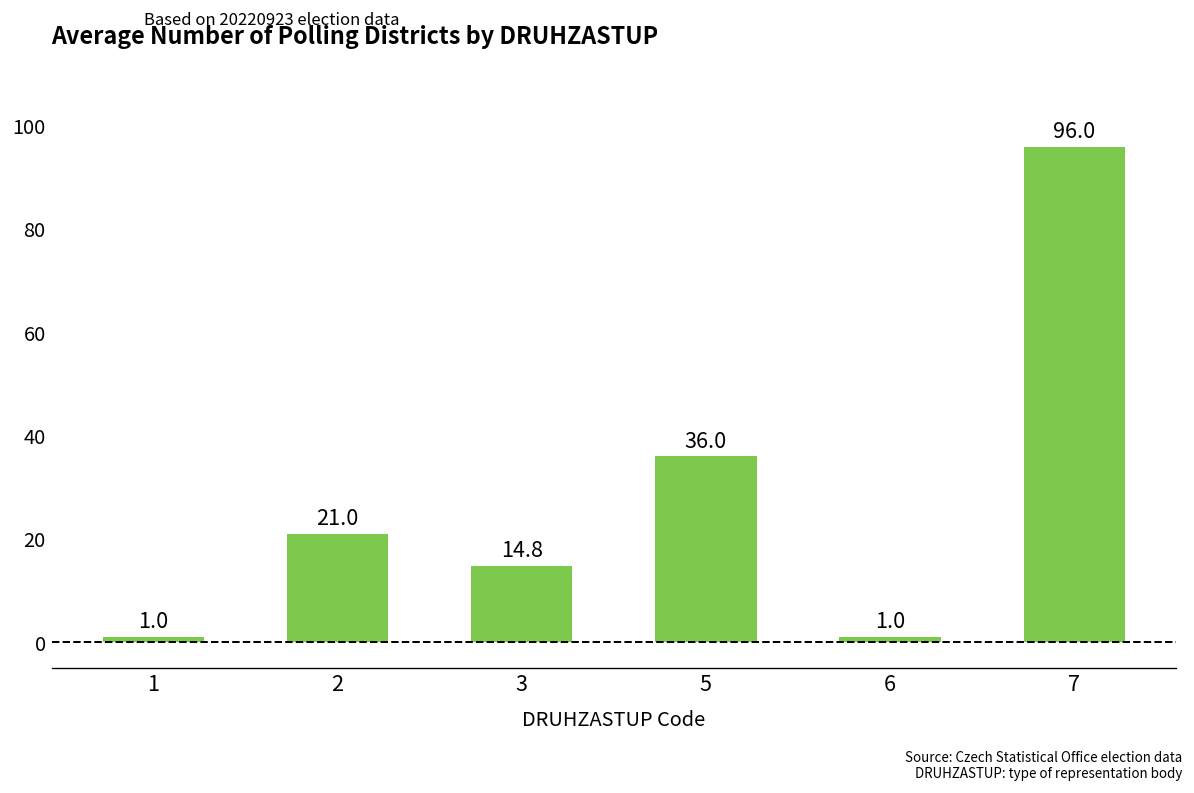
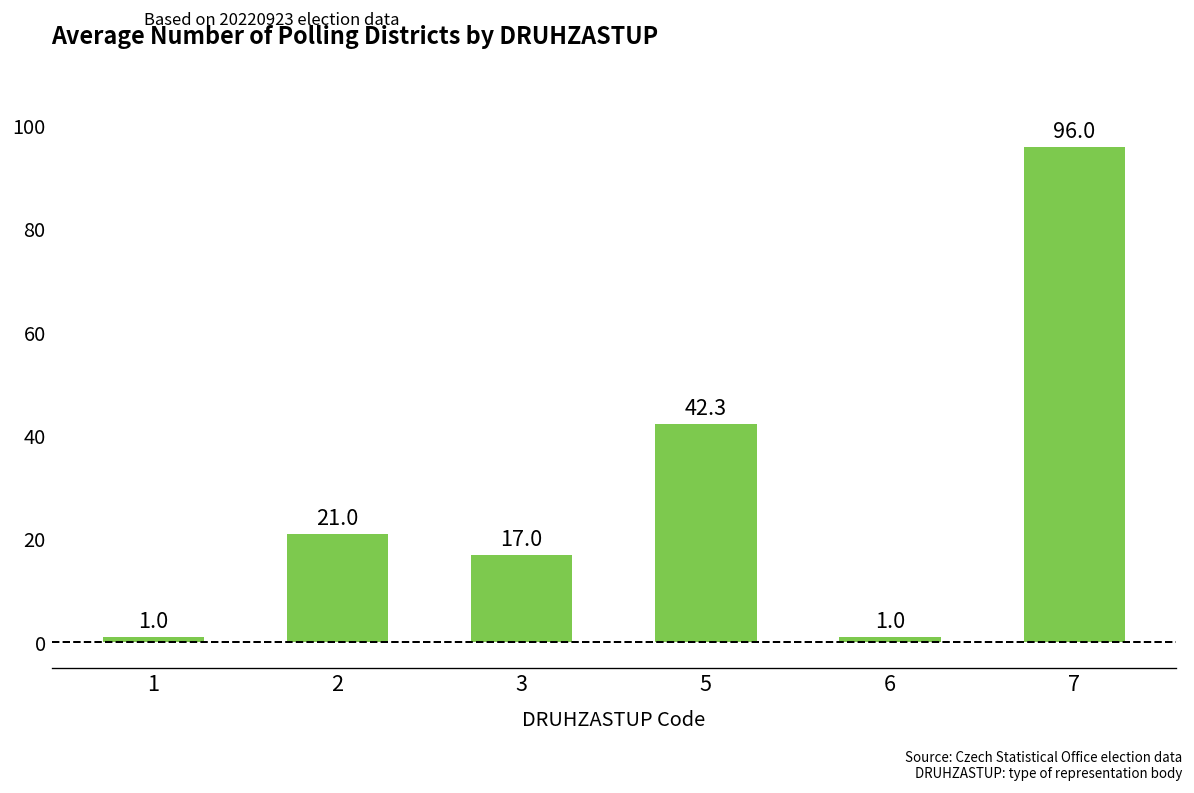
3: 14.8 -> 17.0
5: 36.0 -> 42.3
